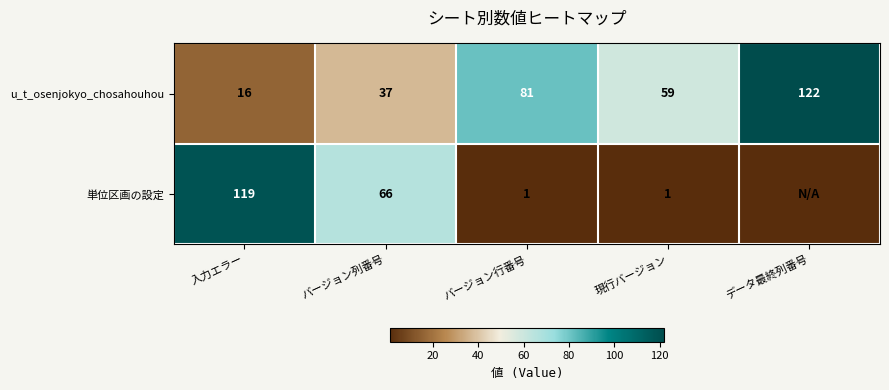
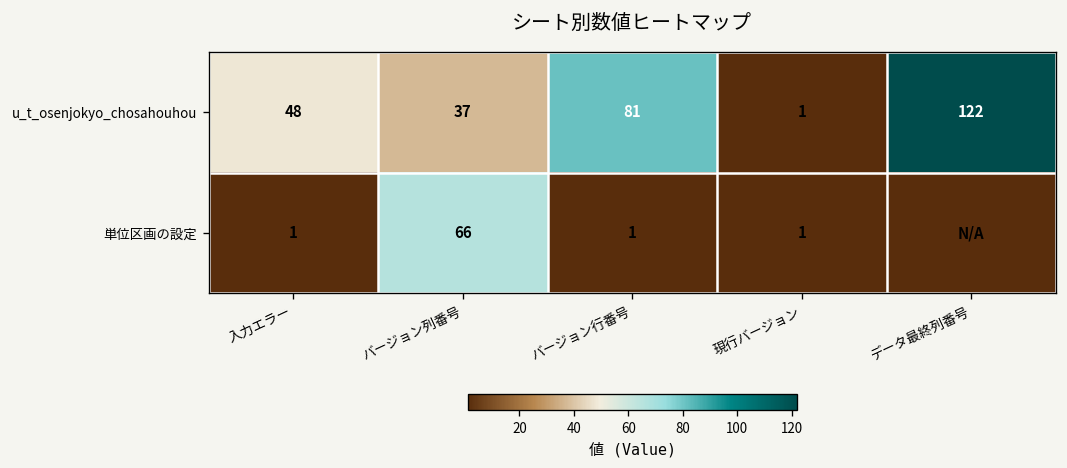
u_t_osenjokyo_chosahouhou, 入力エラー: 16 -> 48
u_t_osenjokyo_chosahouhou, 現行バージョン: 59 -> 1
単位区画の設定, 入力エラー: 119 -> 1
